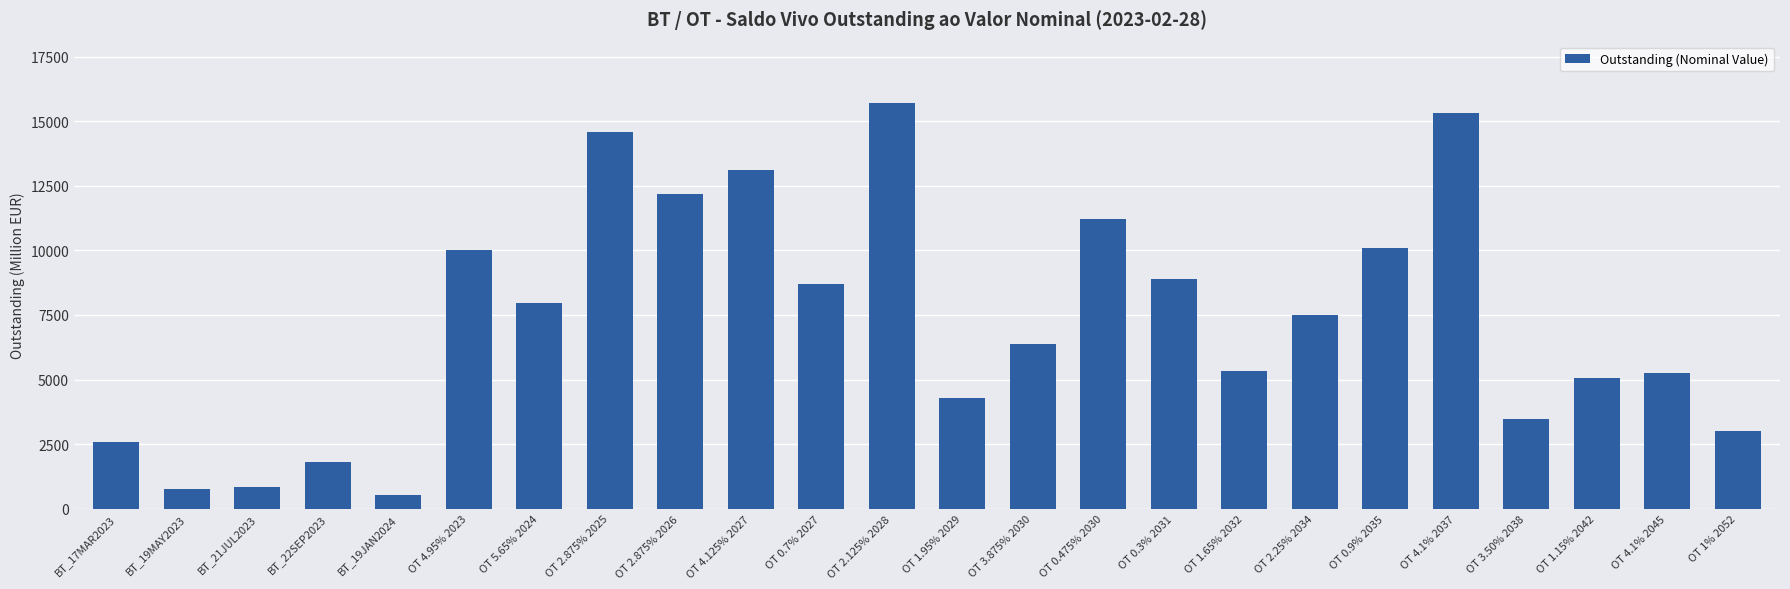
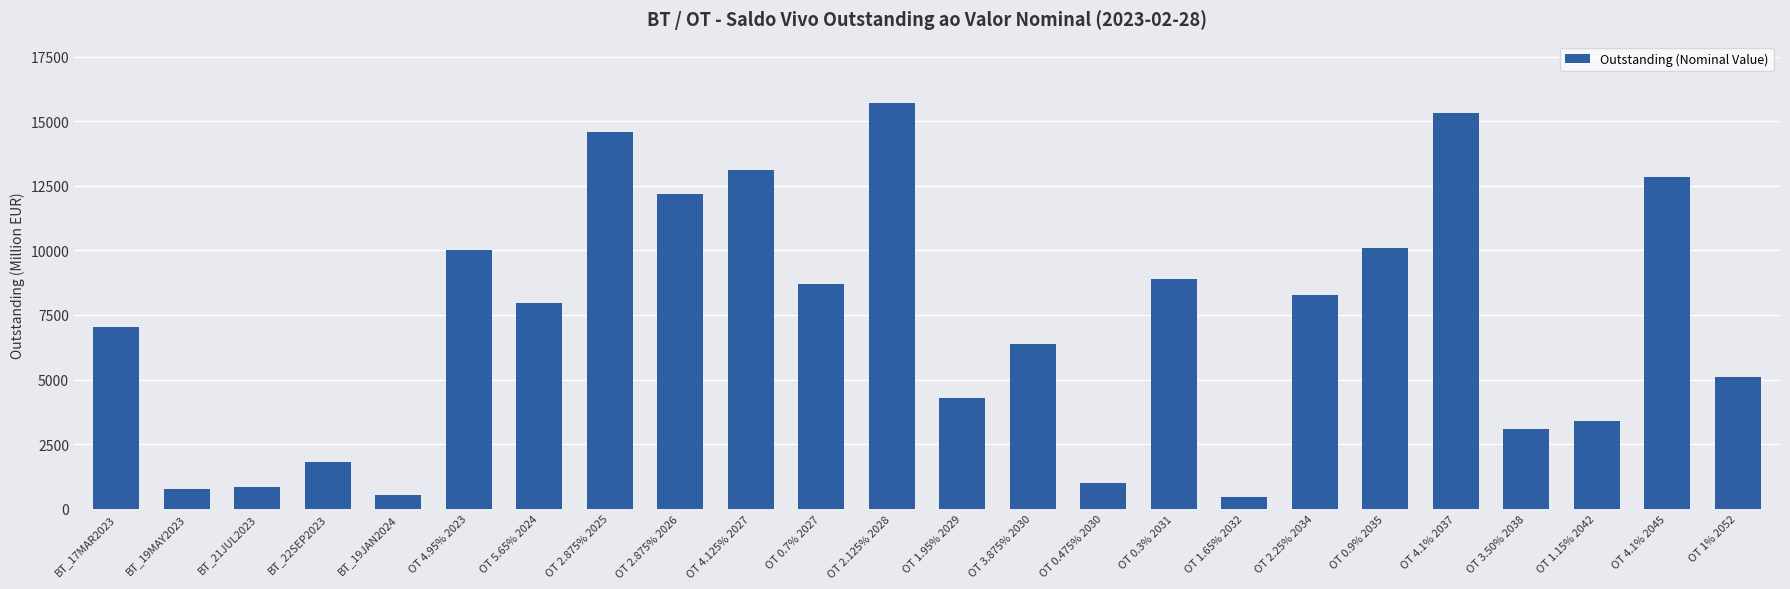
BT_17MAR2023: 2600 -> 7000
OT 0.475% 2030: 11200 -> 1000
OT 1.65% 2032: 5300 -> 500
OT 2.25% 2034: 7500 -> 8300
OT 3.50% 2038: 3500 -> 3100
OT 1.15% 2042: 5100 -> 3400
OT 4.1% 2045: 5200 -> 12800
OT 1% 2052: 3000 -> 5100
